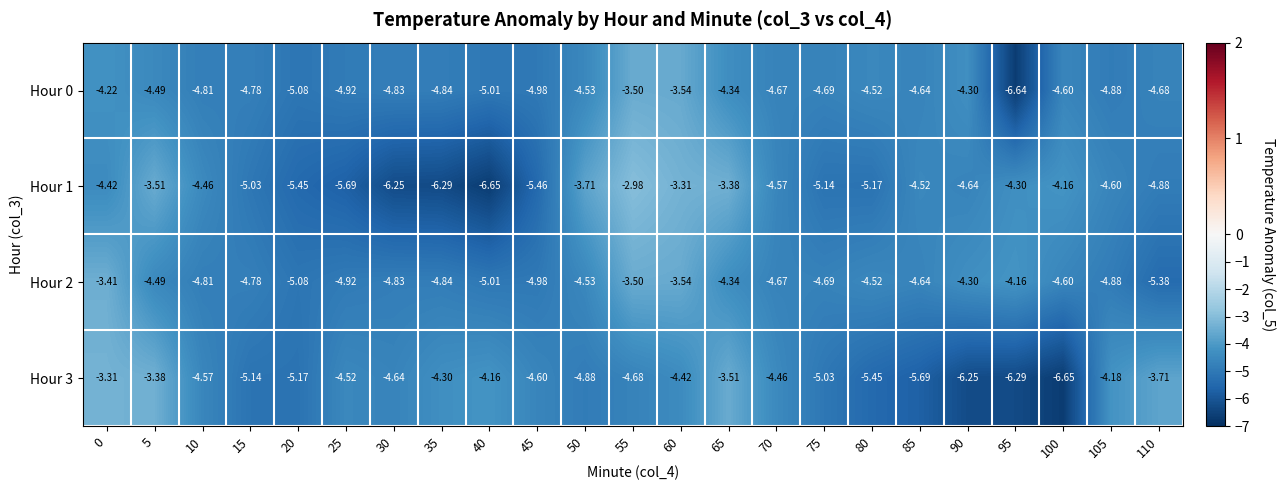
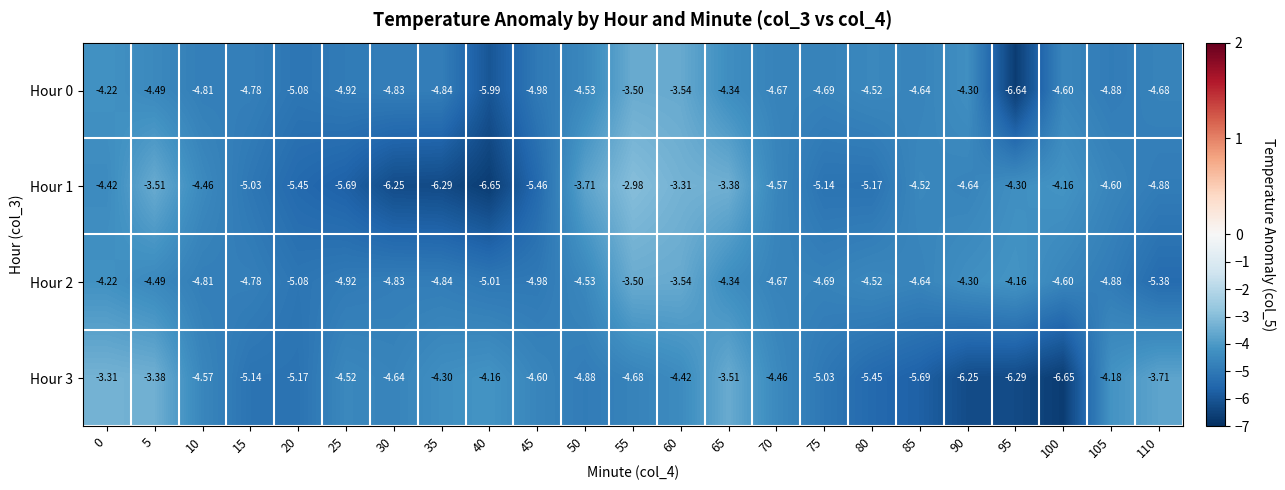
Hour 0, 40: -5.01 -> -5.99
Hour 2, 0: -3.41 -> -4.22
